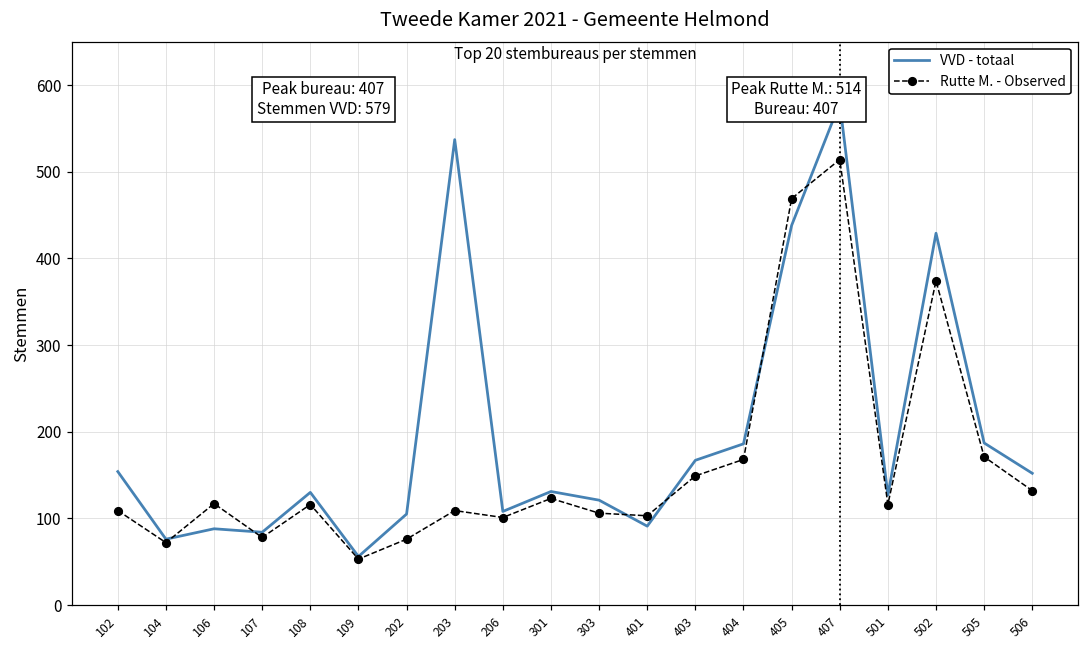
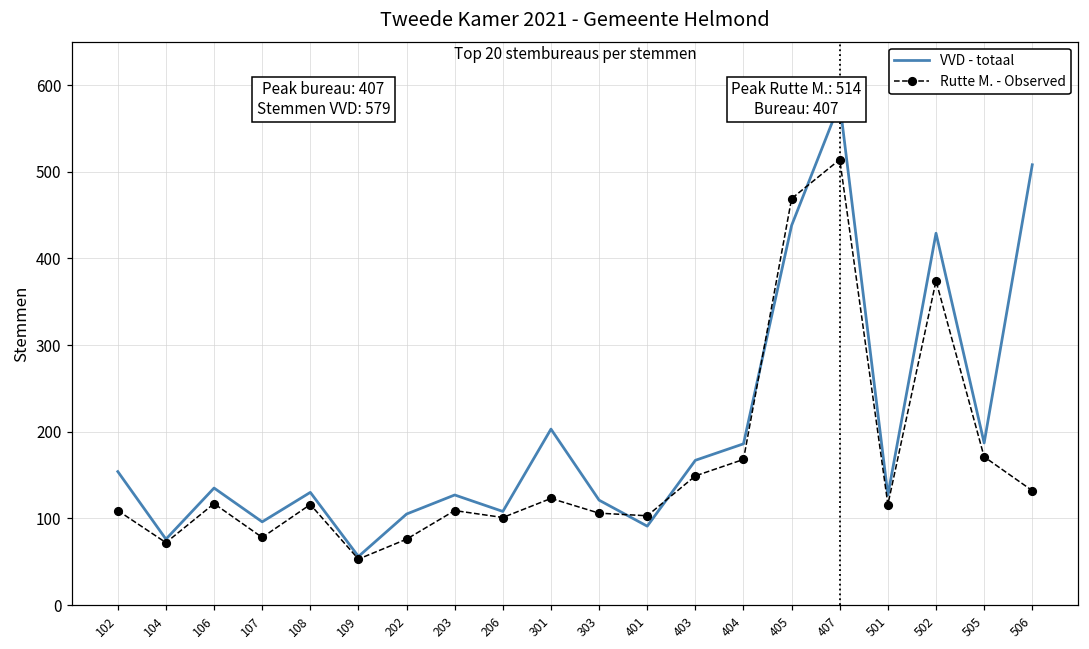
VVD - totaal, 106: 90 -> 140
VVD - totaal, 107: 80 -> 100
VVD - totaal, 203: 540 -> 130
VVD - totaal, 301: 130 -> 200
VVD - totaal, 506: 150 -> 510
